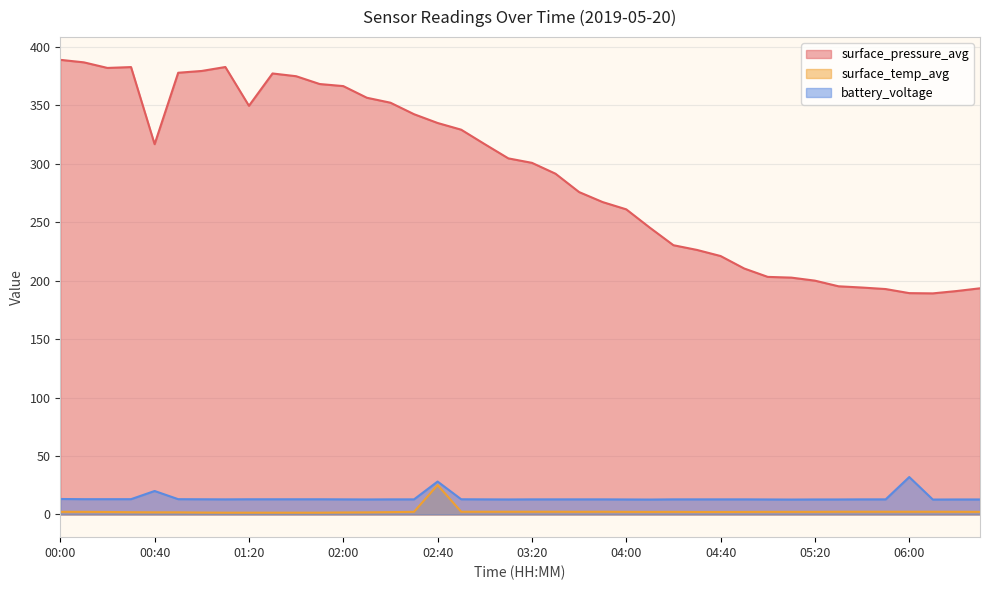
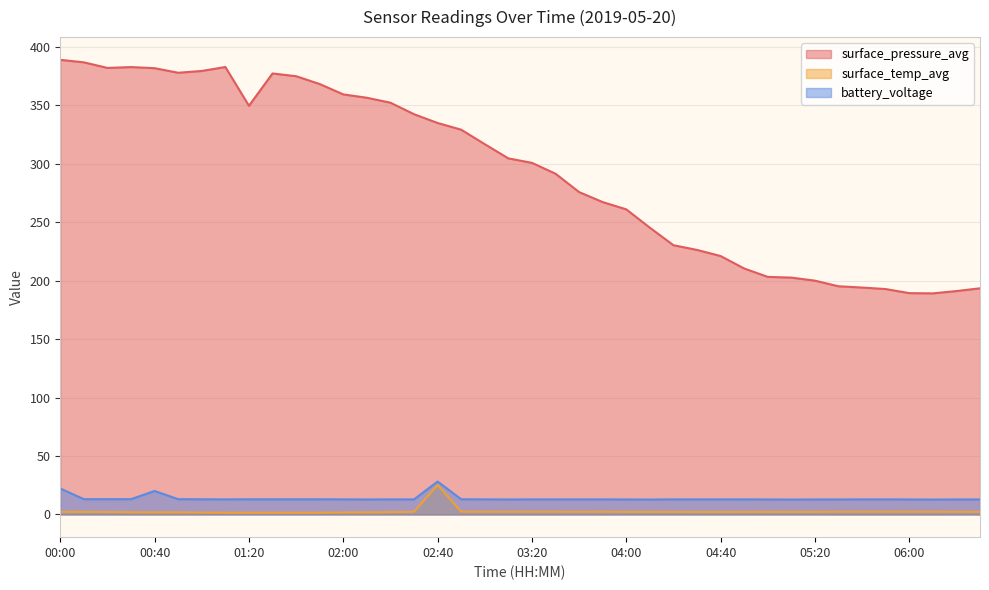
battery_voltage, 00:00: 13 -> 22
surface_pressure_avg, 00:40: 317 -> 382
surface_pressure_avg, 02:00: 366 -> 359
battery_voltage, 06:00: 32 -> 13
